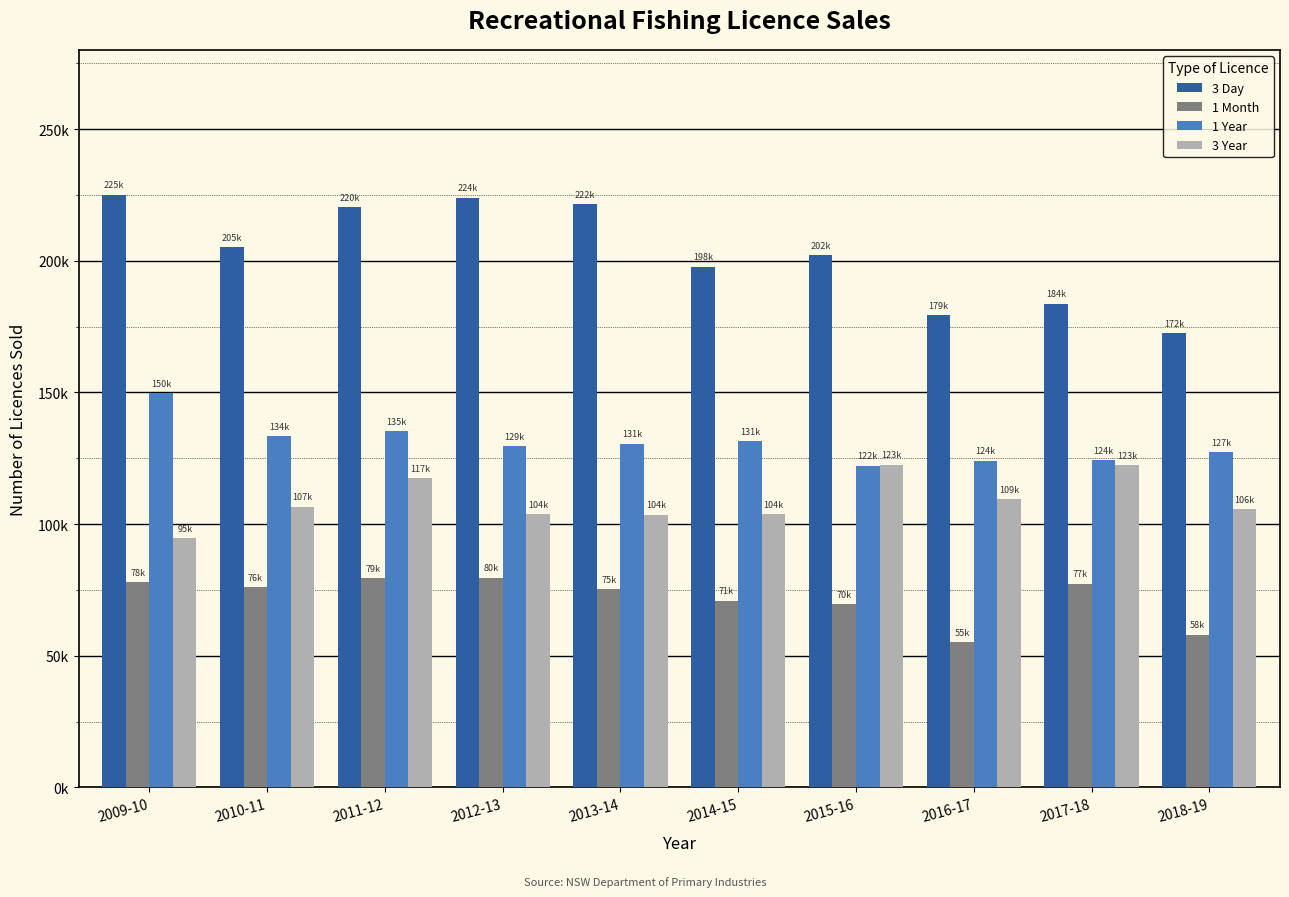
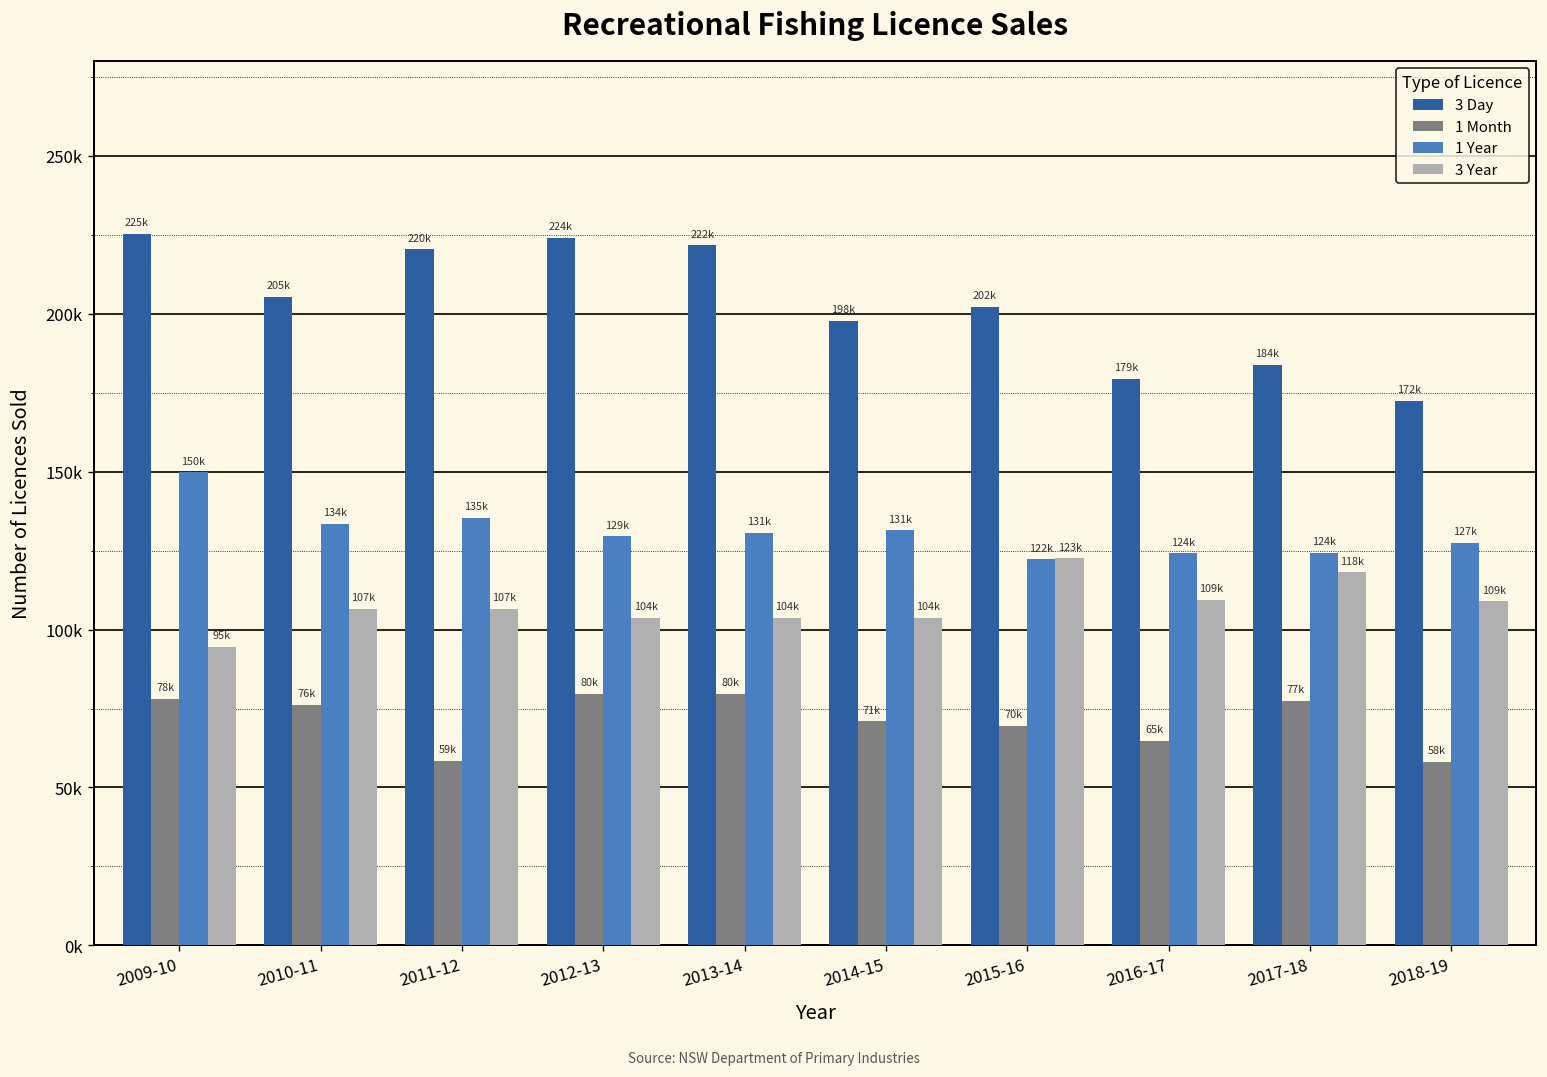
1 Month, 2011-12: 79k -> 59k
3 Year, 2011-12: 117k -> 107k
1 Month, 2013-14: 75k -> 80k
1 Month, 2016-17: 55k -> 65k
3 Year, 2017-18: 123k -> 118k
3 Year, 2018-19: 106k -> 109k
